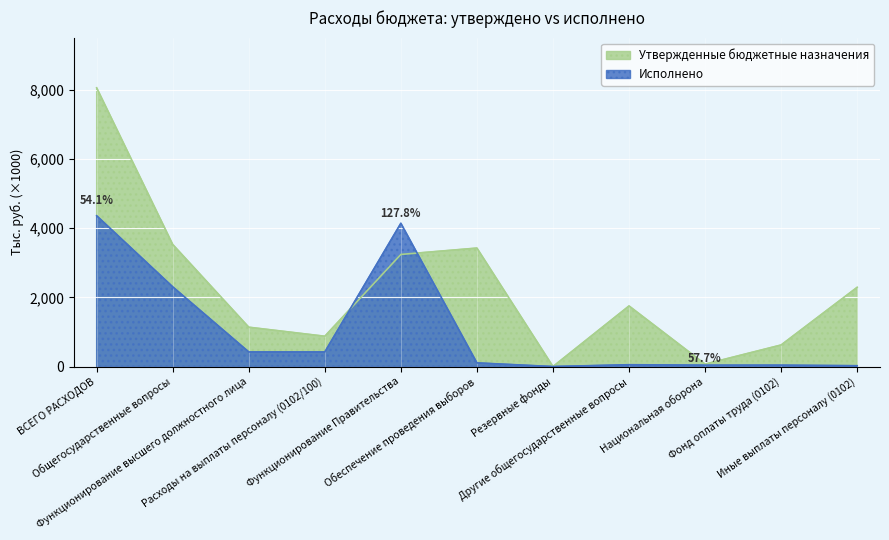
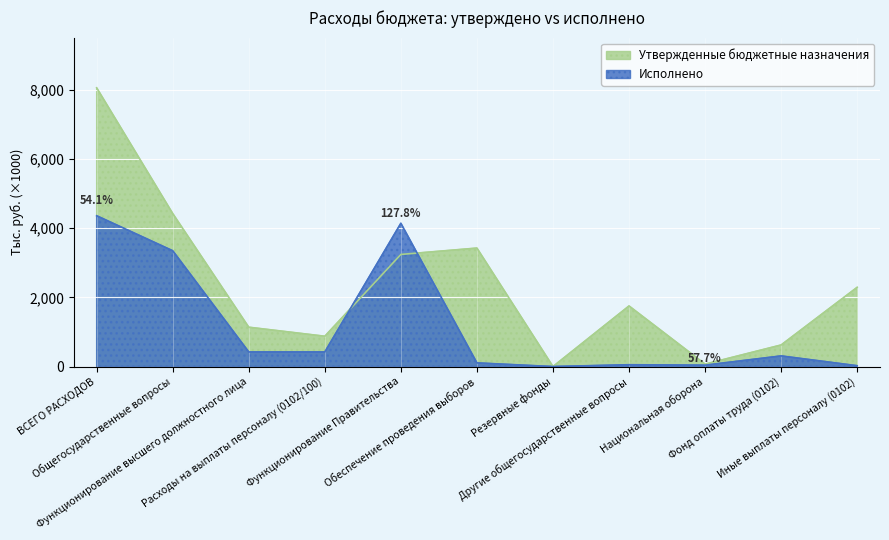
Утвержденные бюджетные назначения, Общегосударственные вопросы: 3,500 -> 4,400
Исполнено, Общегосударственные вопросы: 2,300 -> 3,400
Исполнено, Фонд оплаты труда (0102): 0 -> 300
